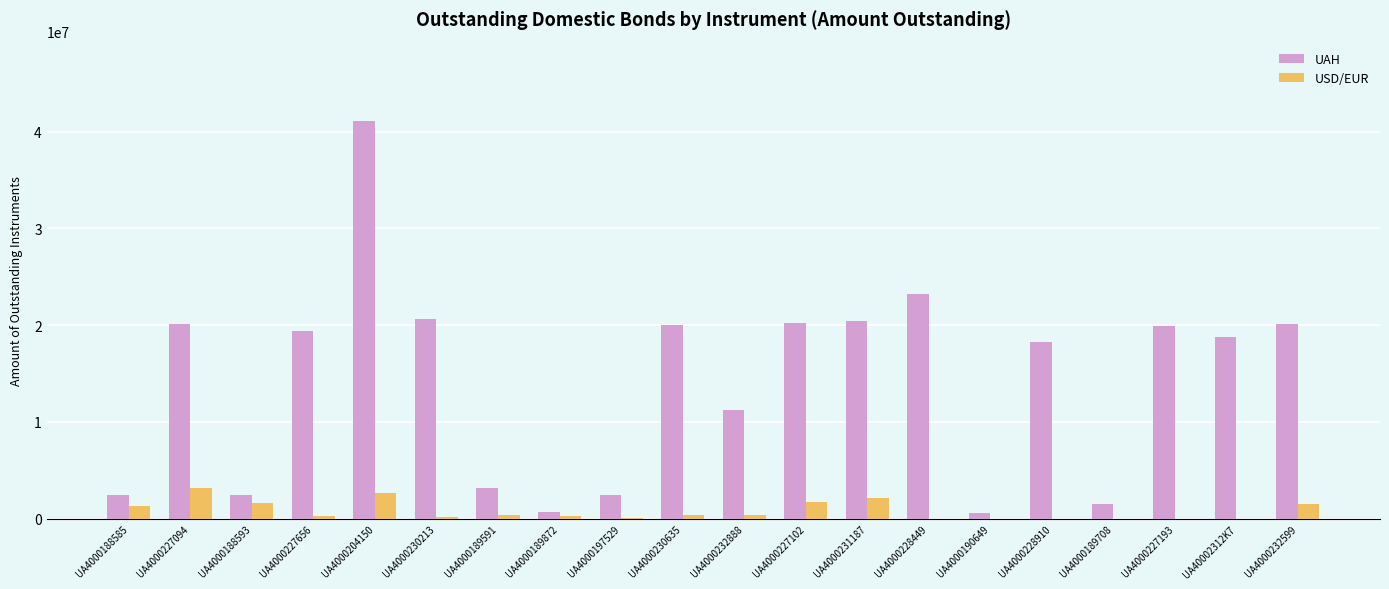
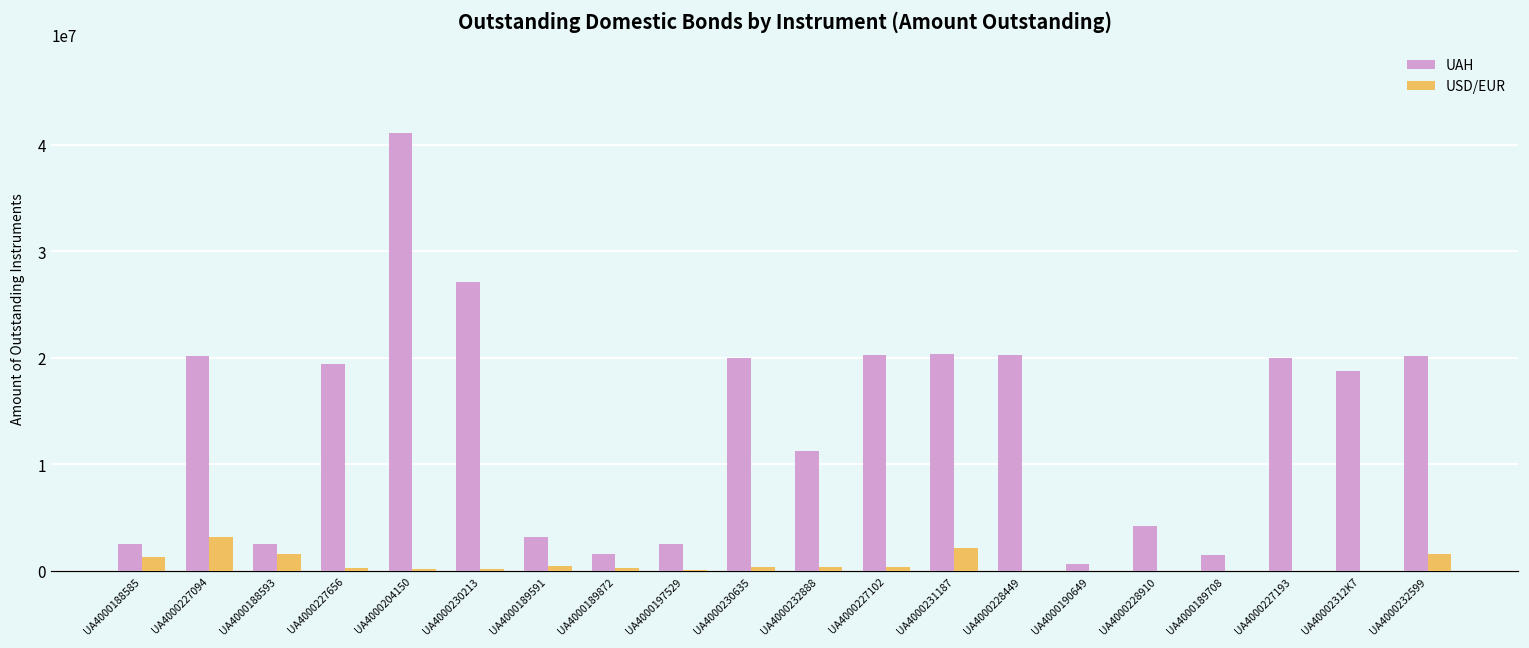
USD/EUR, UA4000204150: 3000000 -> 0
UAH, UA4000230213: 21000000 -> 27000000
UAH, UA4000189872: 1000000 -> 2000000
USD/EUR, UA4000227102: 2000000 -> 0
UAH, UA4000228449: 23000000 -> 20000000
UAH, UA4000228910: 18000000 -> 4000000
